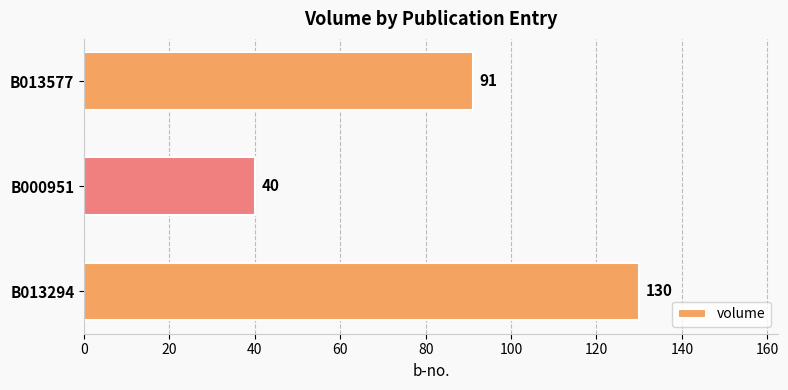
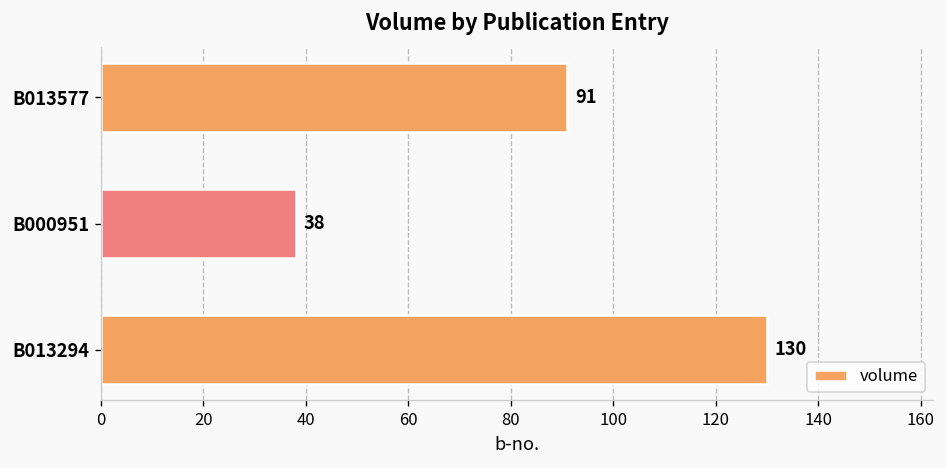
B000951: 40 -> 38
